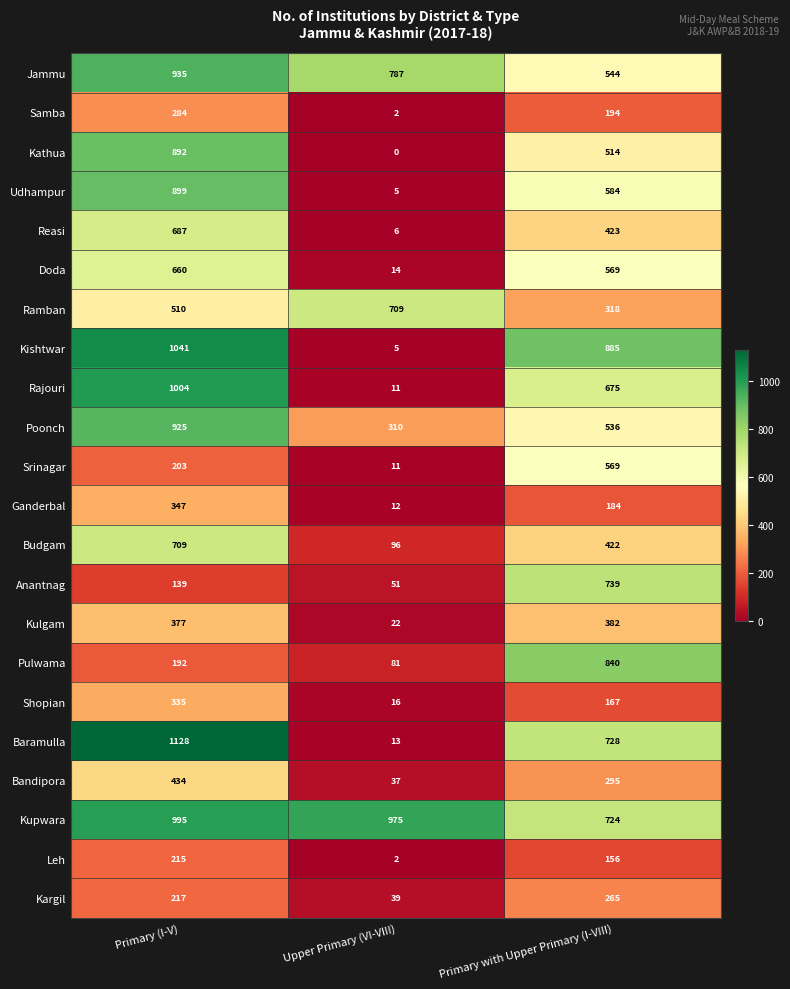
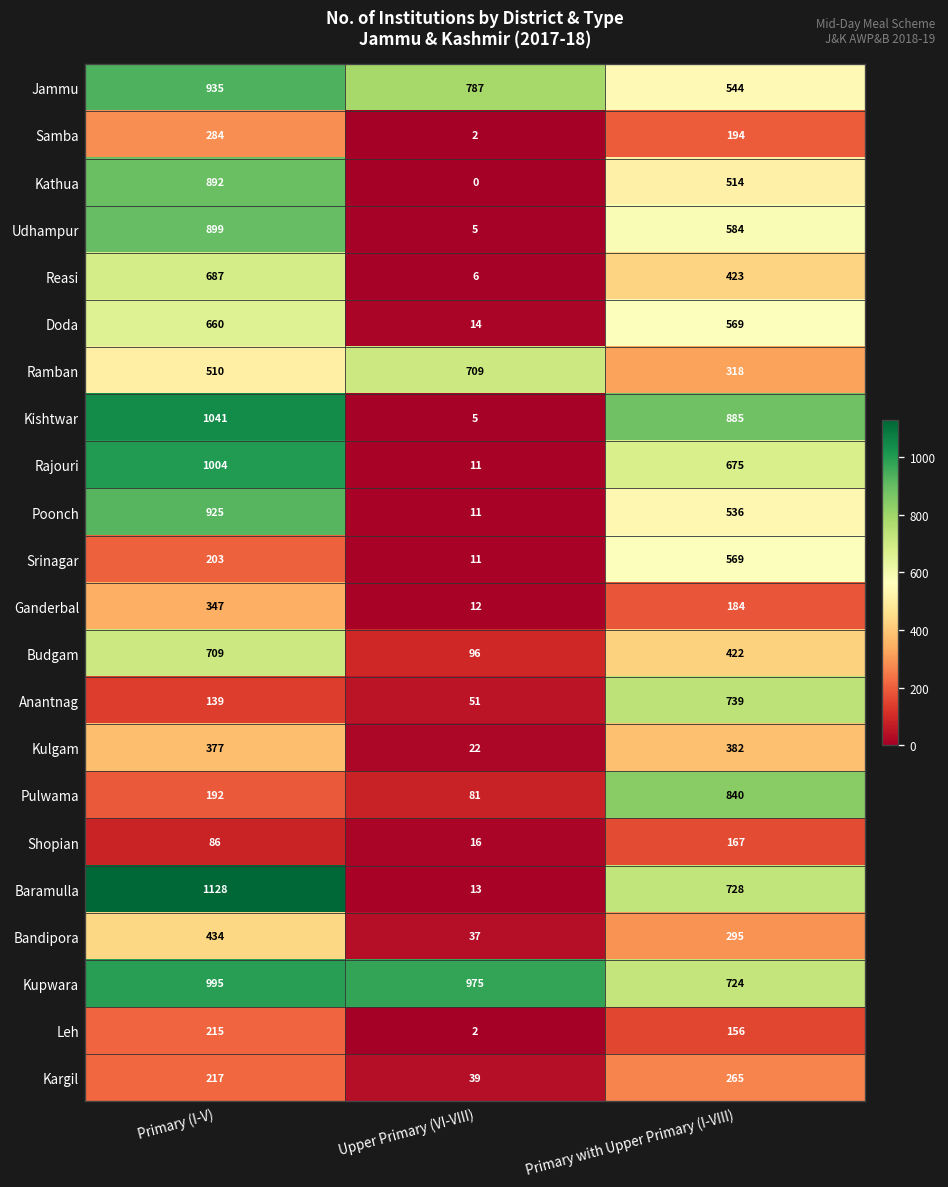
Poonch, Upper Primary (VI-VIII): 310 -> 11
Shopian, Primary (I-V): 335 -> 86
